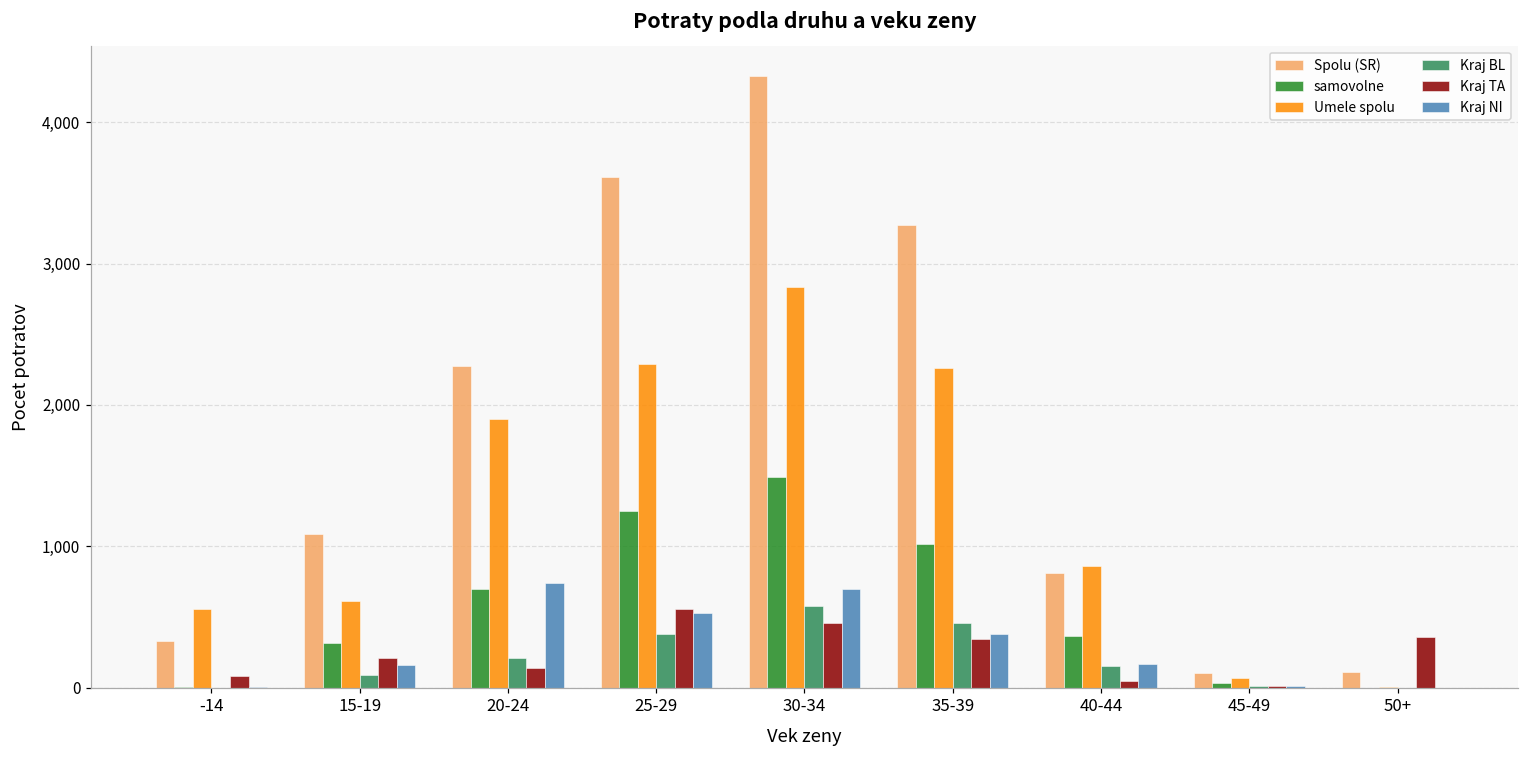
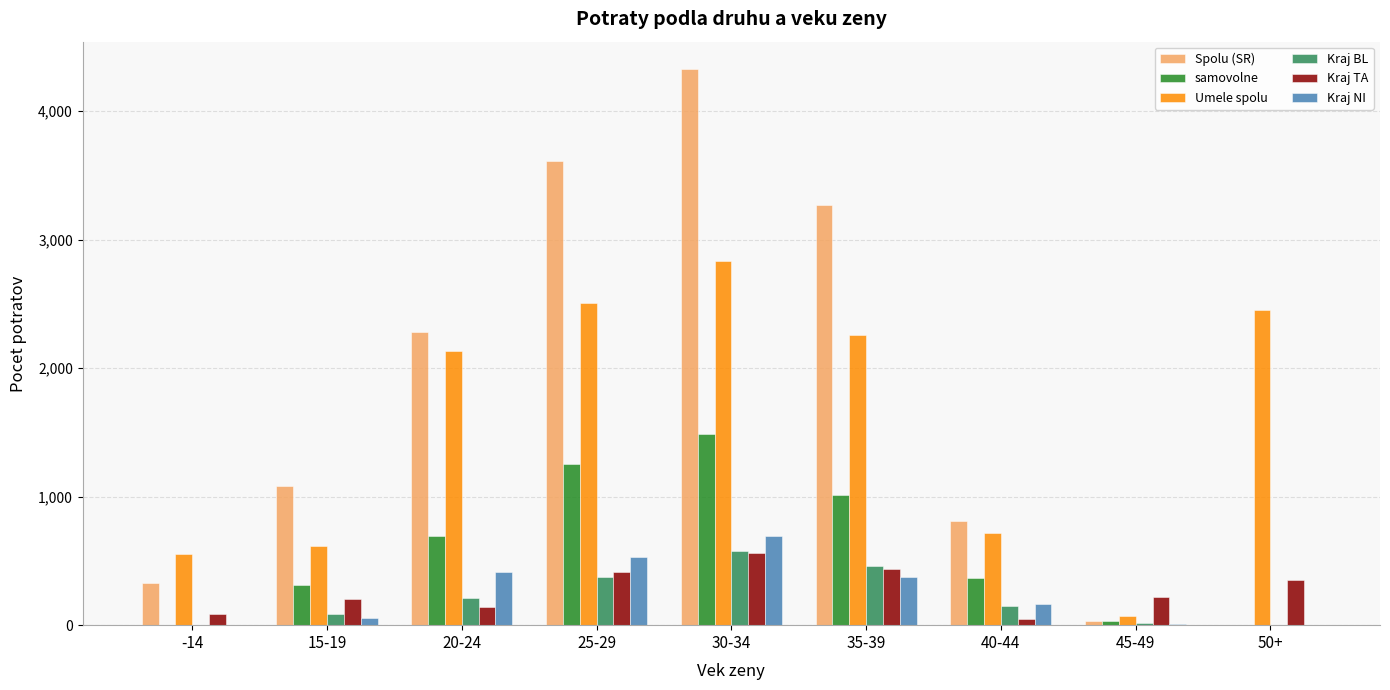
Kraj NI, 15-19: 160 -> 60
Umele spolu, 20-24: 1,900 -> 2,140
Kraj NI, 20-24: 740 -> 410
Umele spolu, 25-29: 2,290 -> 2,500
Kraj TA, 25-29: 560 -> 410
Kraj TA, 30-34: 460 -> 560
Kraj TA, 35-39: 340 -> 440
Umele spolu, 40-44: 860 -> 720
Spolu (SR), 45-49: 100 -> 30
Kraj TA, 45-49: 10 -> 220
Spolu (SR), 50+: 110 -> 0
Umele spolu, 50+: 0 -> 2,450
